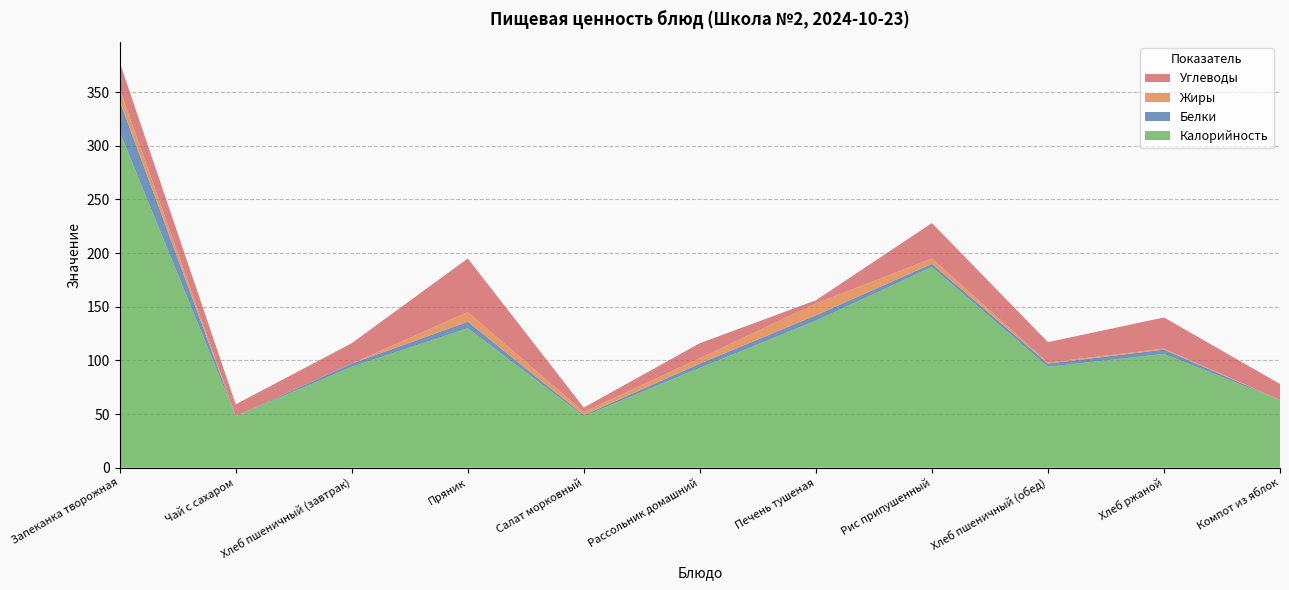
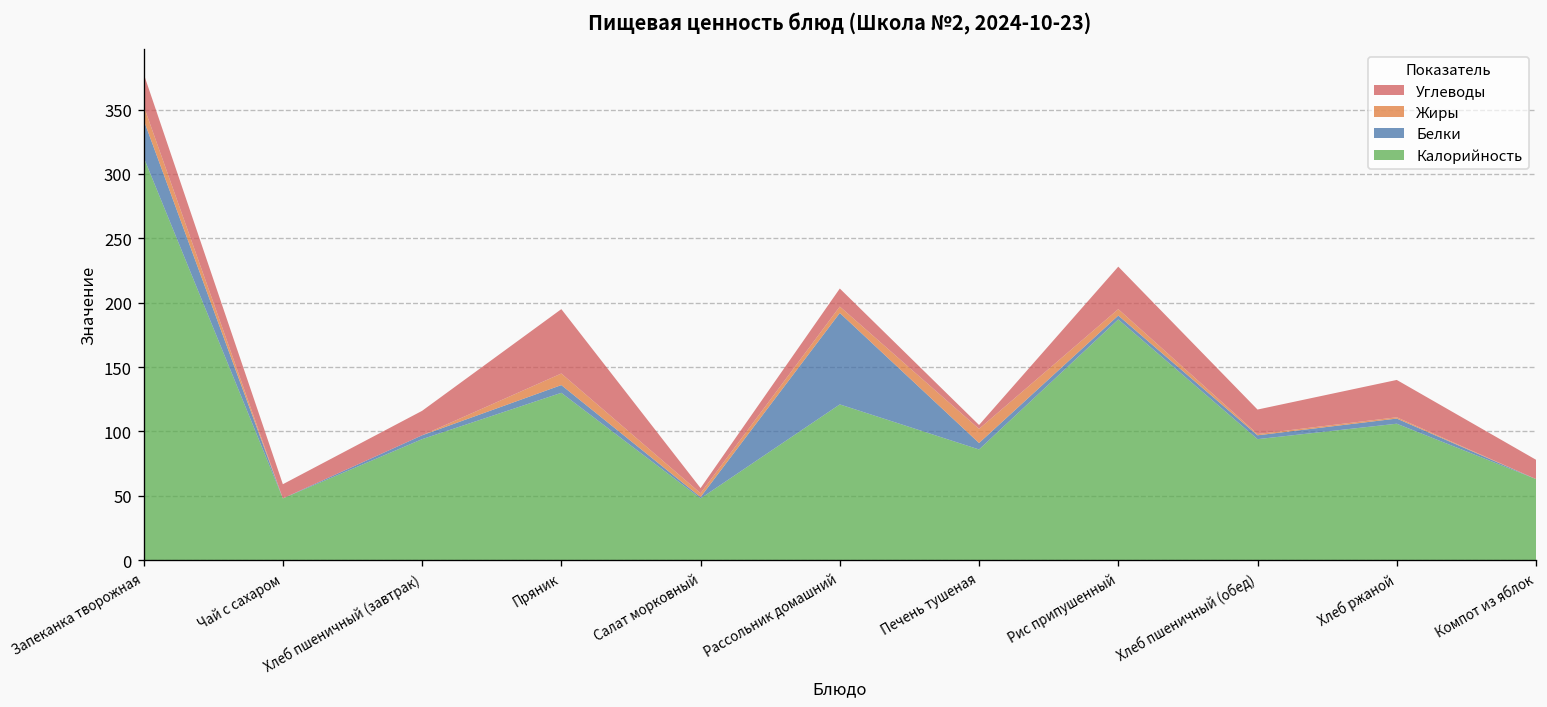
Калорийность, Рассольник домашний: 93 -> 121
Белки, Рассольник домашний: 4 -> 71
Калорийность, Печень тушеная: 137 -> 86
